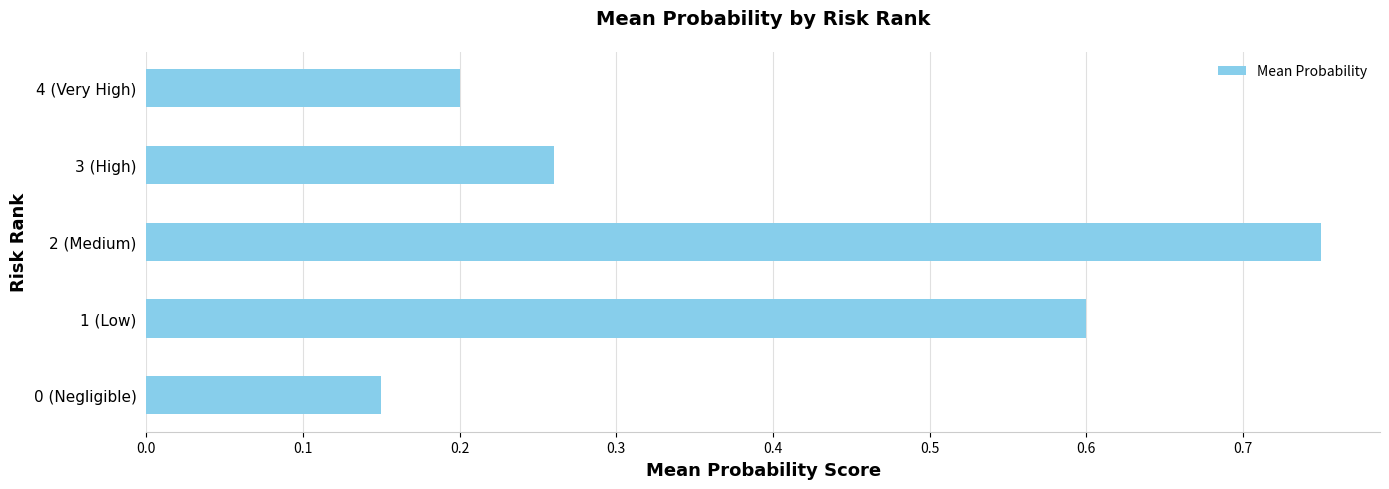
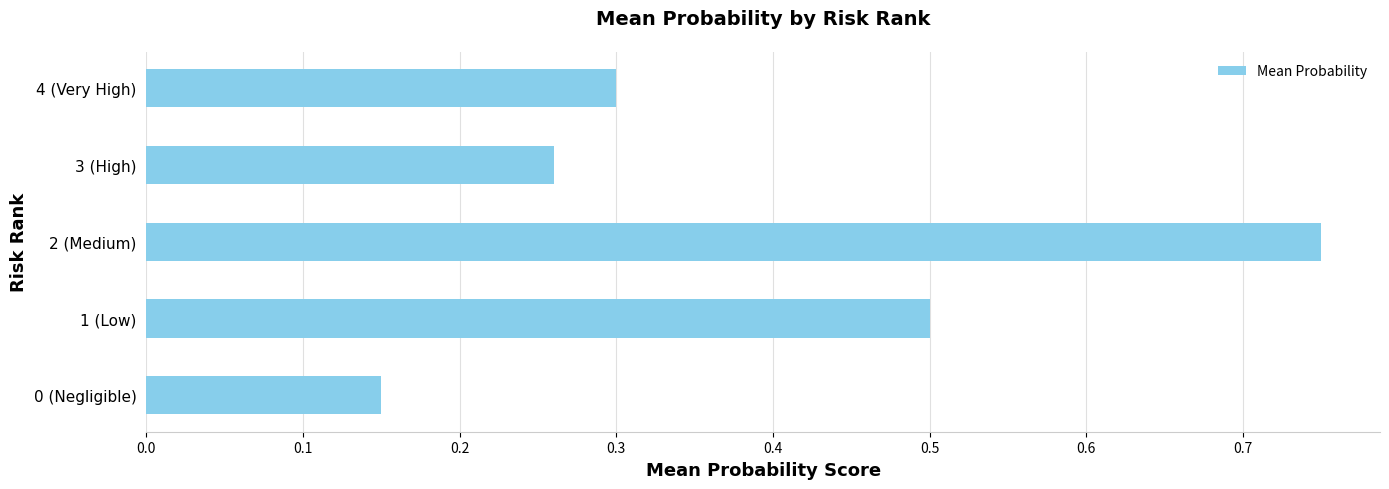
4 (Very High): 0.2 -> 0.3
1 (Low): 0.6 -> 0.5
